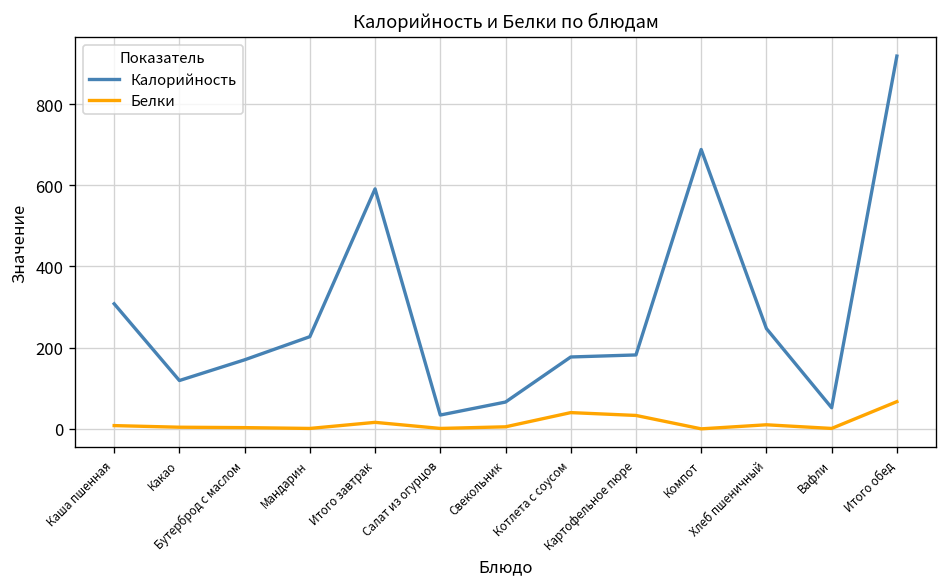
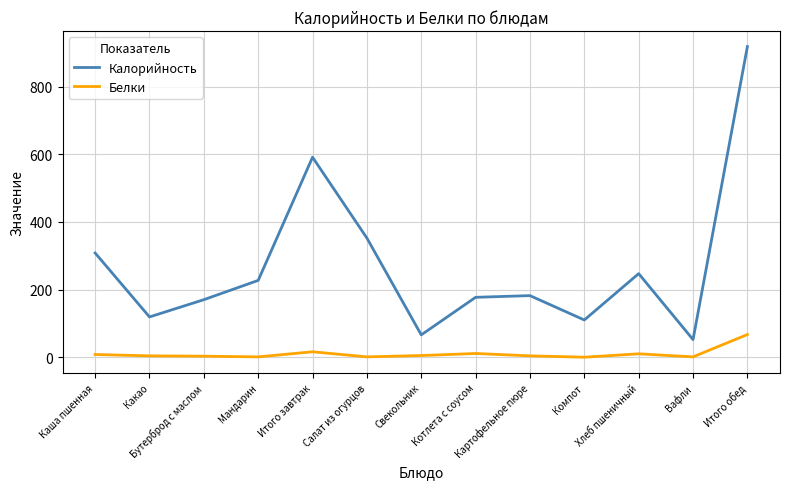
Калорийность, Салат из огурцов: 30 -> 350
Белки, Котлета с соусом: 40 -> 10
Белки, Картофельное пюре: 30 -> 0
Калорийность, Компот: 690 -> 110
